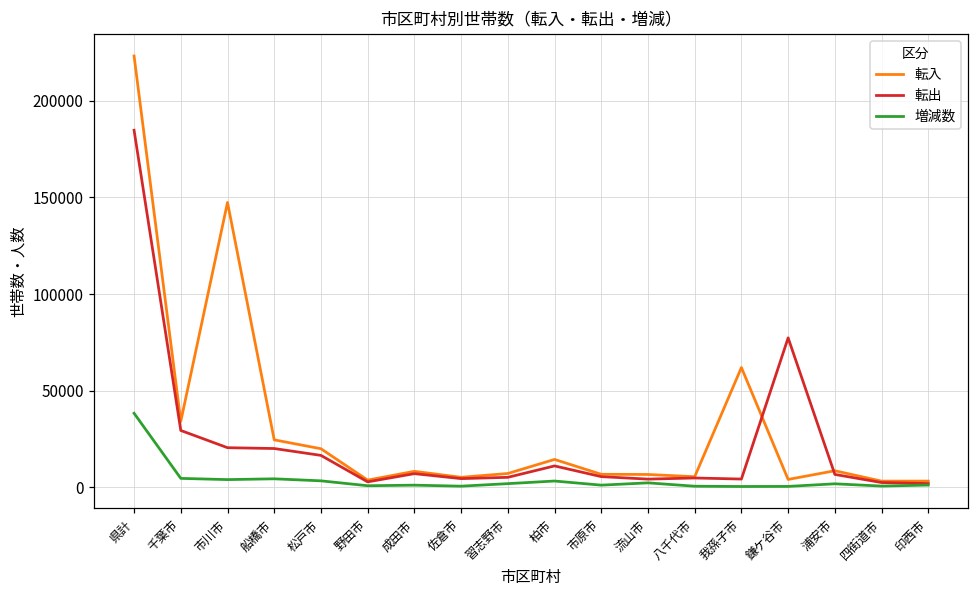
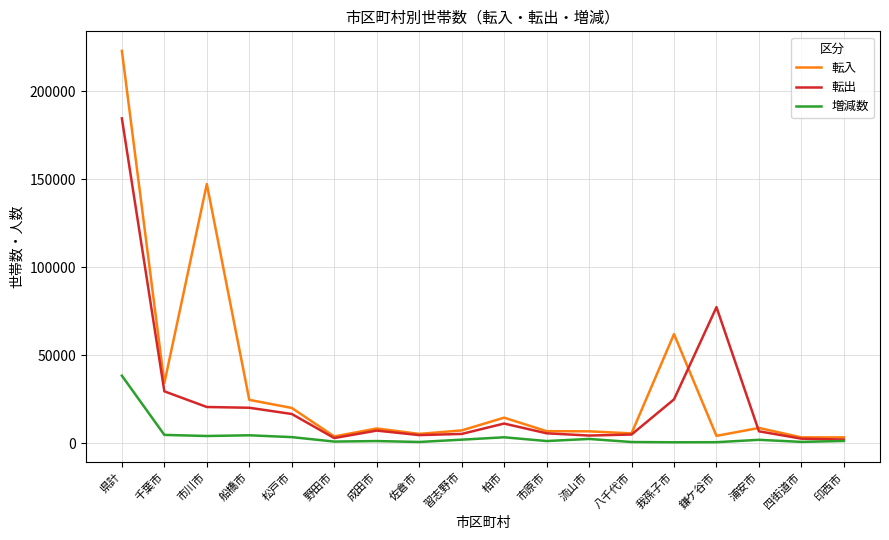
転出, 我孫子市: 4000 -> 25000
